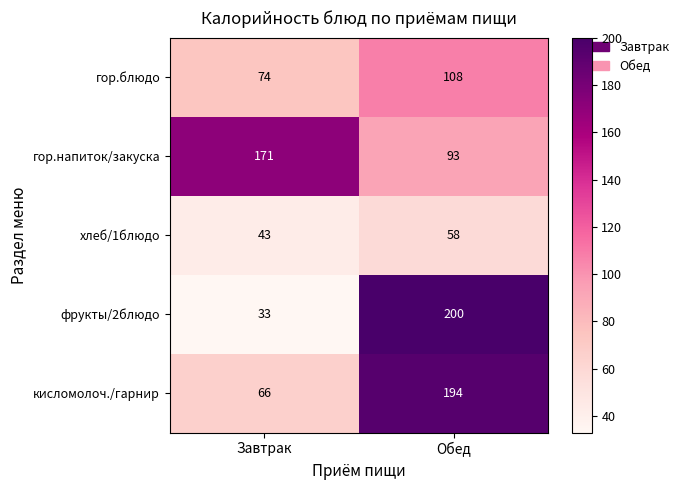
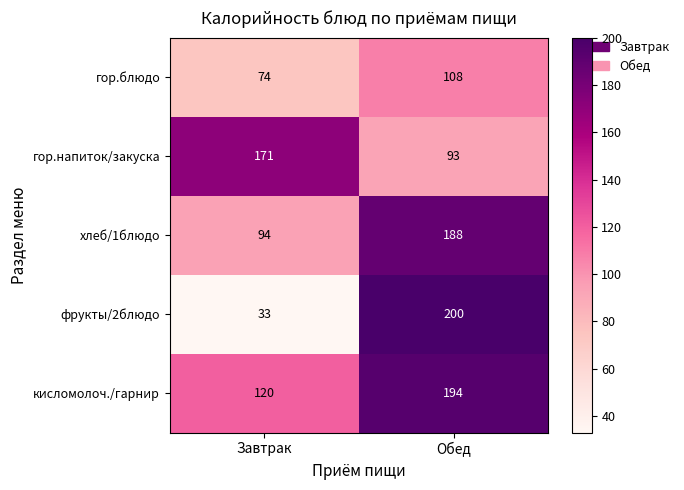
хлеб/1блюдо, Завтрак: 43 -> 94
хлеб/1блюдо, Обед: 58 -> 188
кисломолоч./гарнир, Завтрак: 66 -> 120
